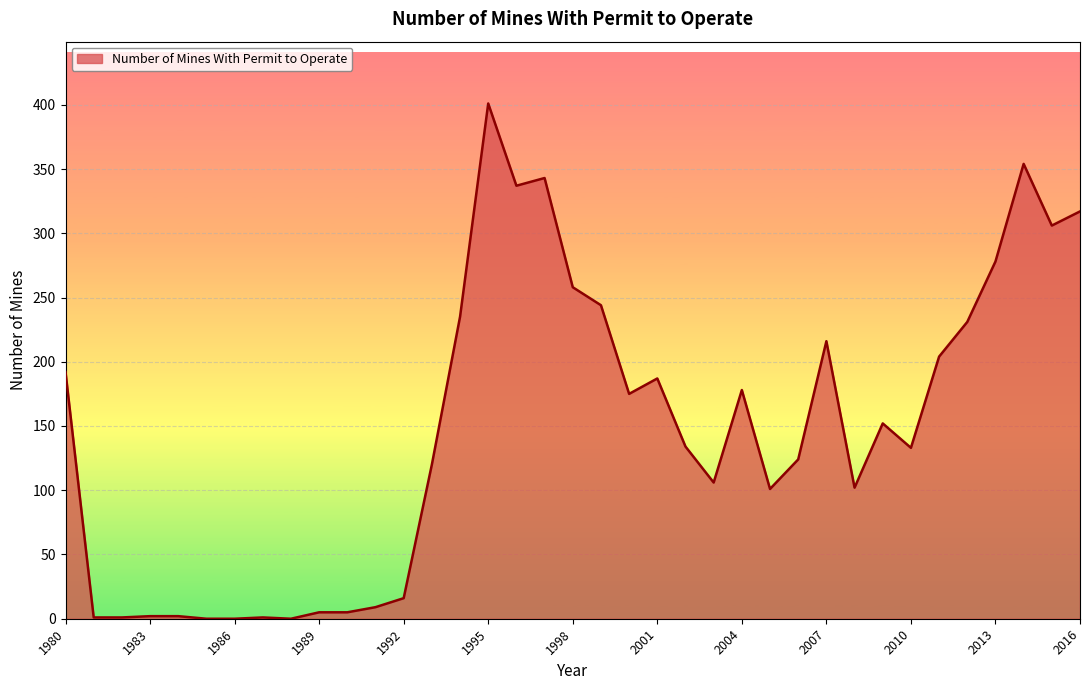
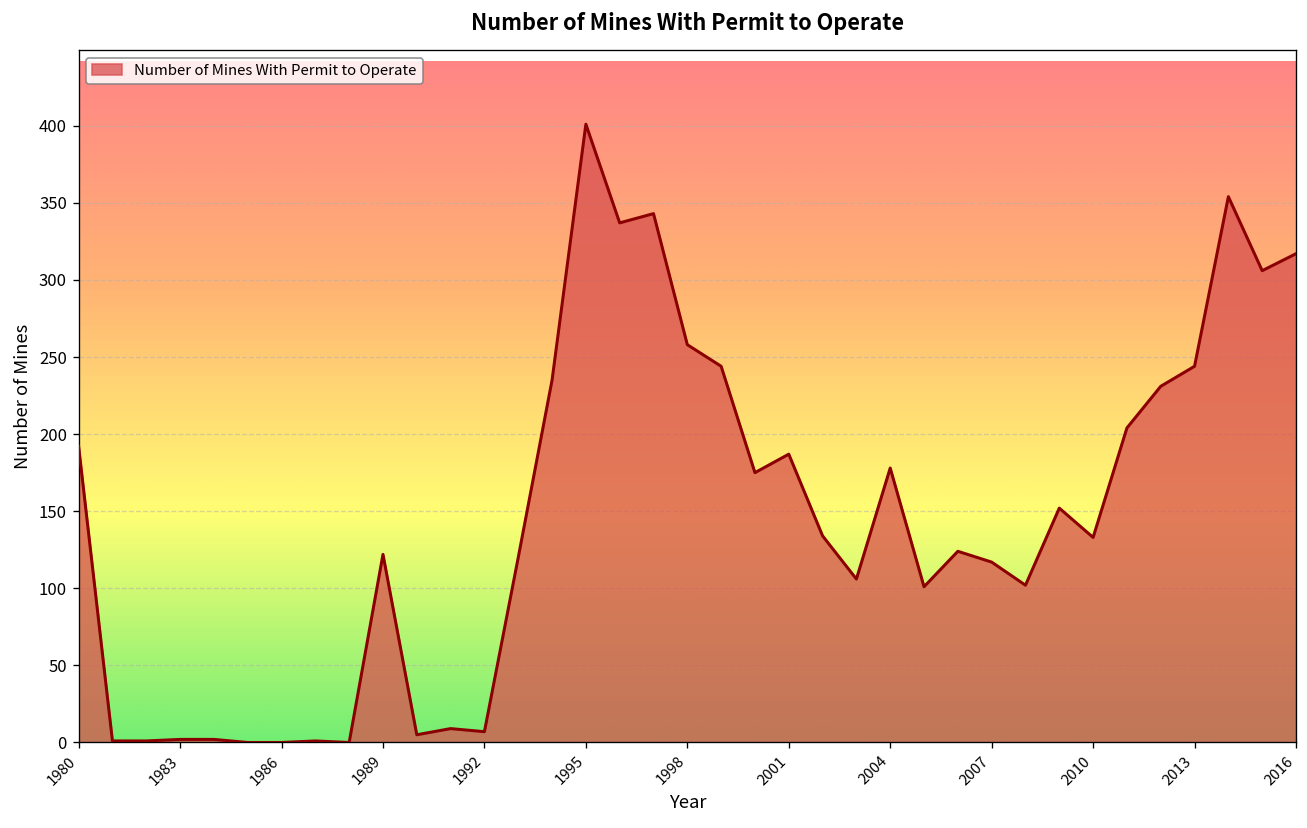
1989: 5 -> 122
1992: 16 -> 7
2007: 216 -> 117
2013: 278 -> 244
